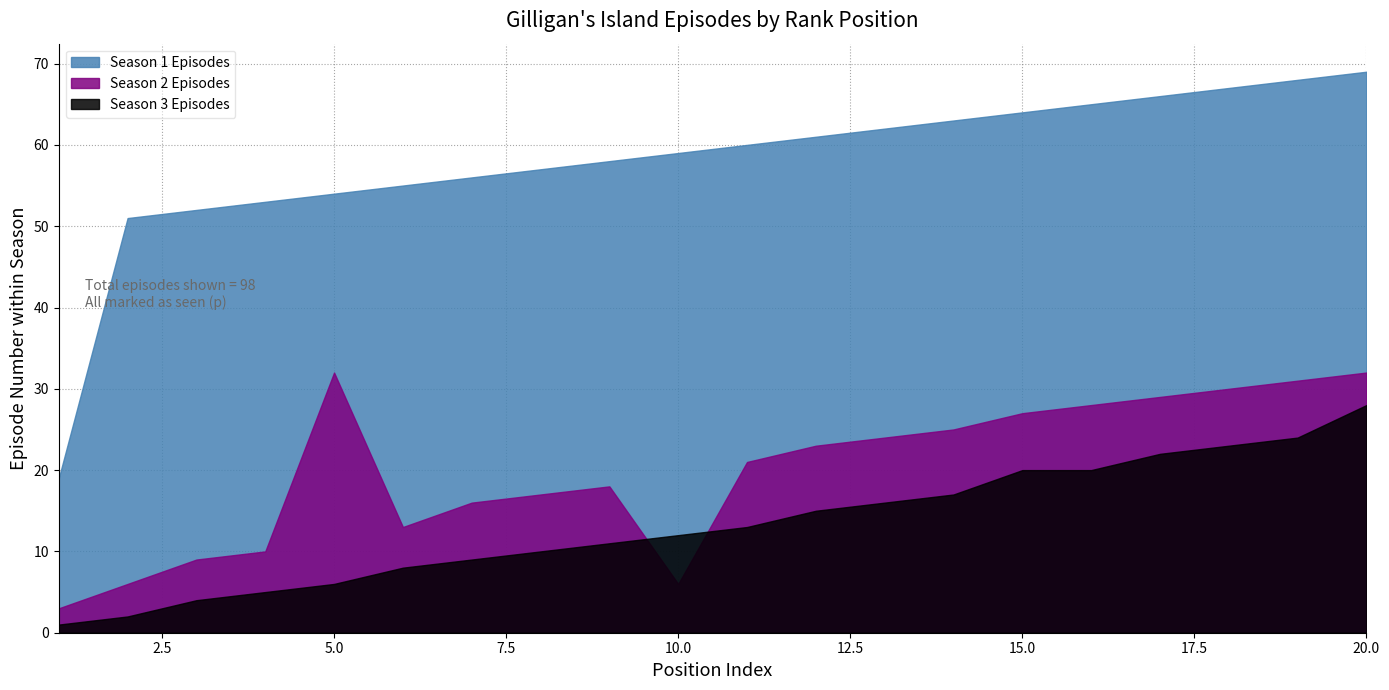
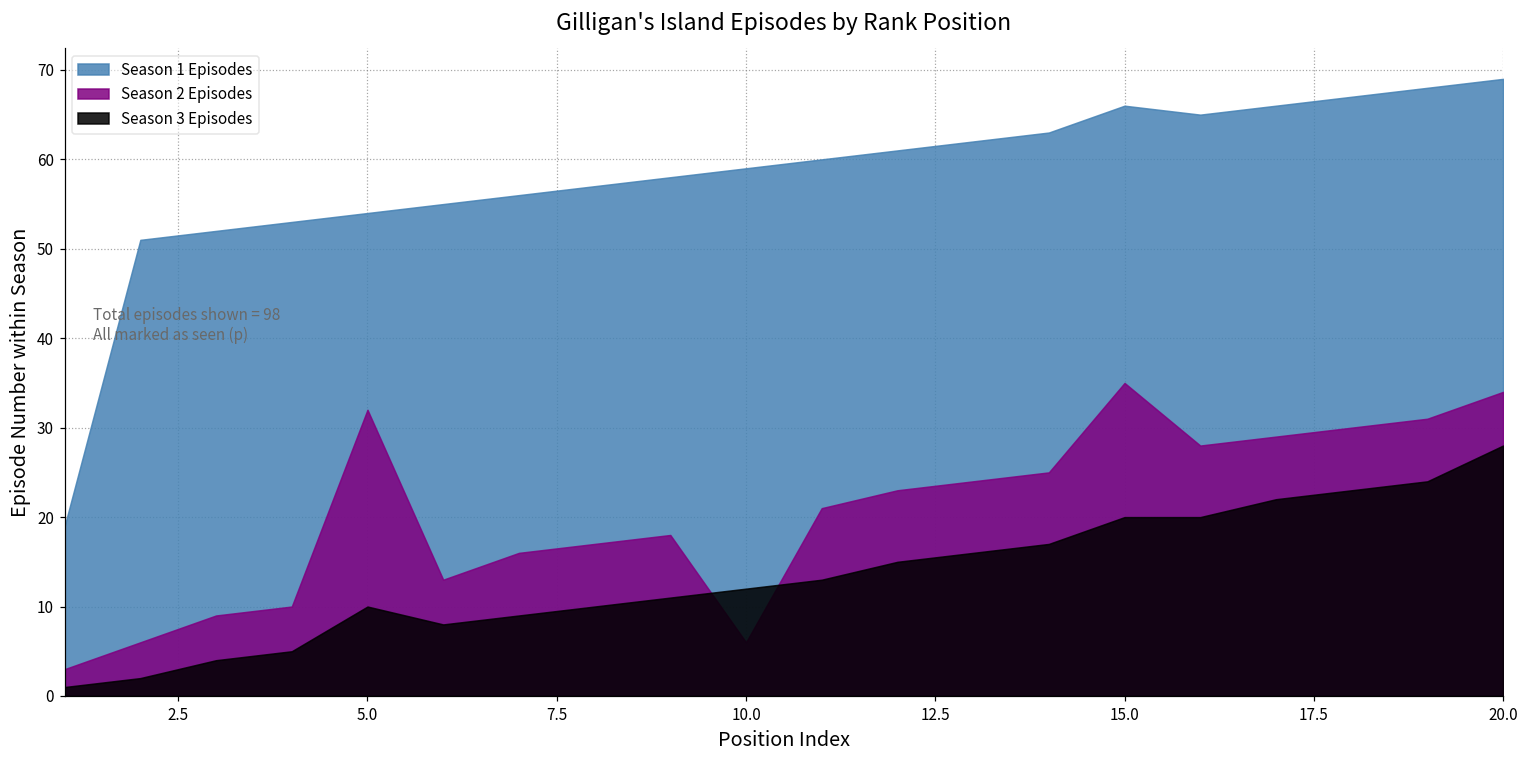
Season 3 Episodes, 5.0: 6 -> 10
Season 1 Episodes, 15.0: 64 -> 66
Season 2 Episodes, 15.0: 27 -> 35
Season 2 Episodes, 20.0: 32 -> 34
